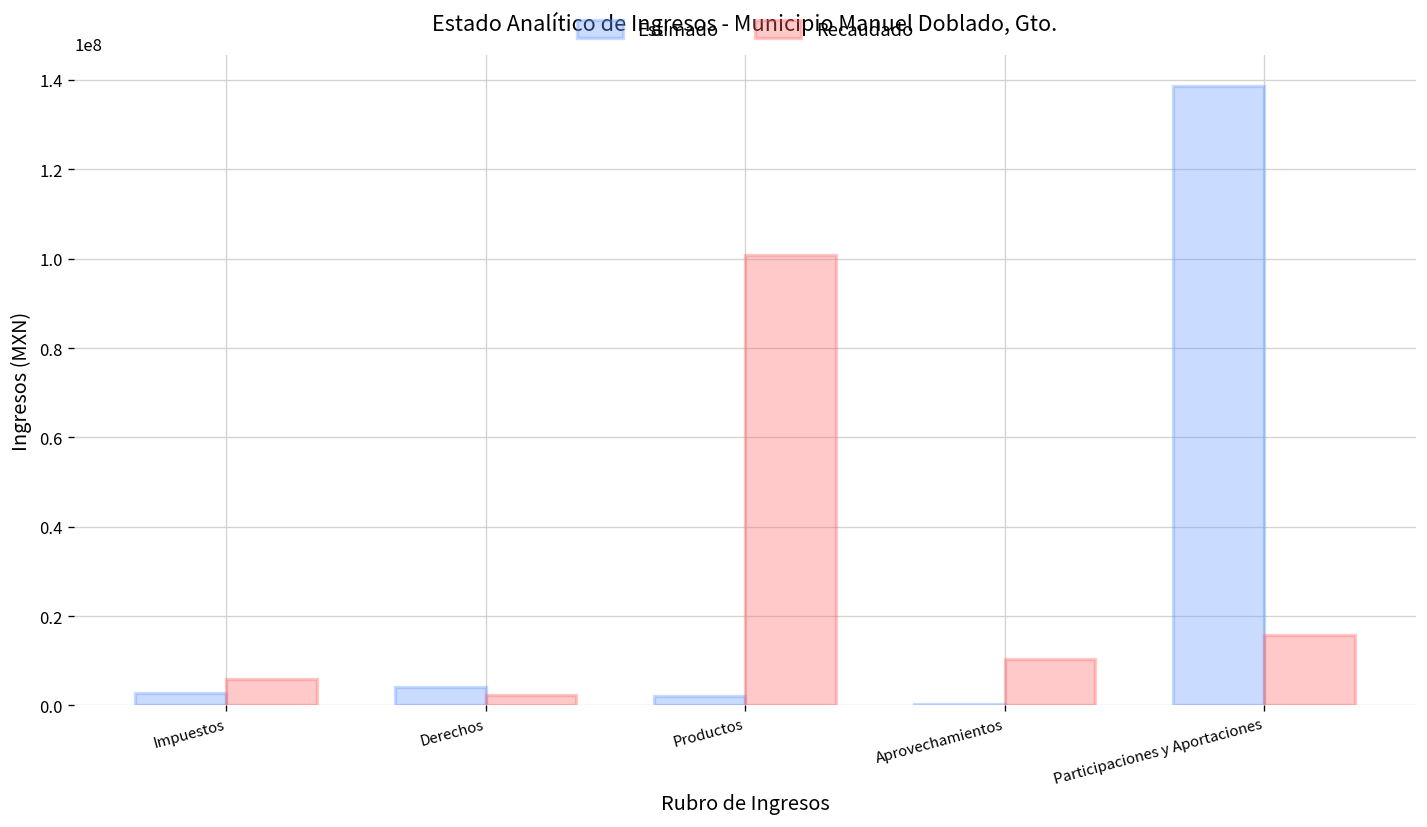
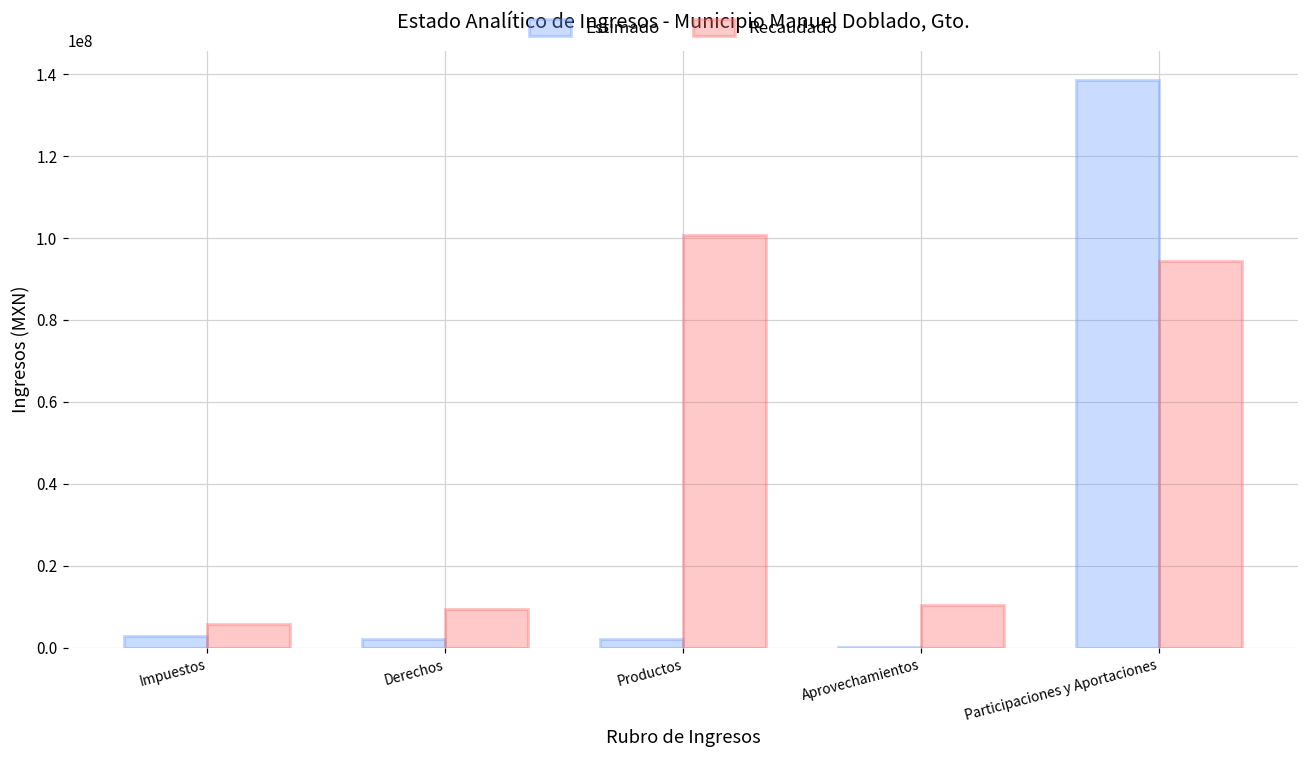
Estimado, Derechos: 4000000 -> 2000000
Recaudado, Derechos: 2000000 -> 9000000
Recaudado, Participaciones y Aportaciones: 16000000 -> 94000000
